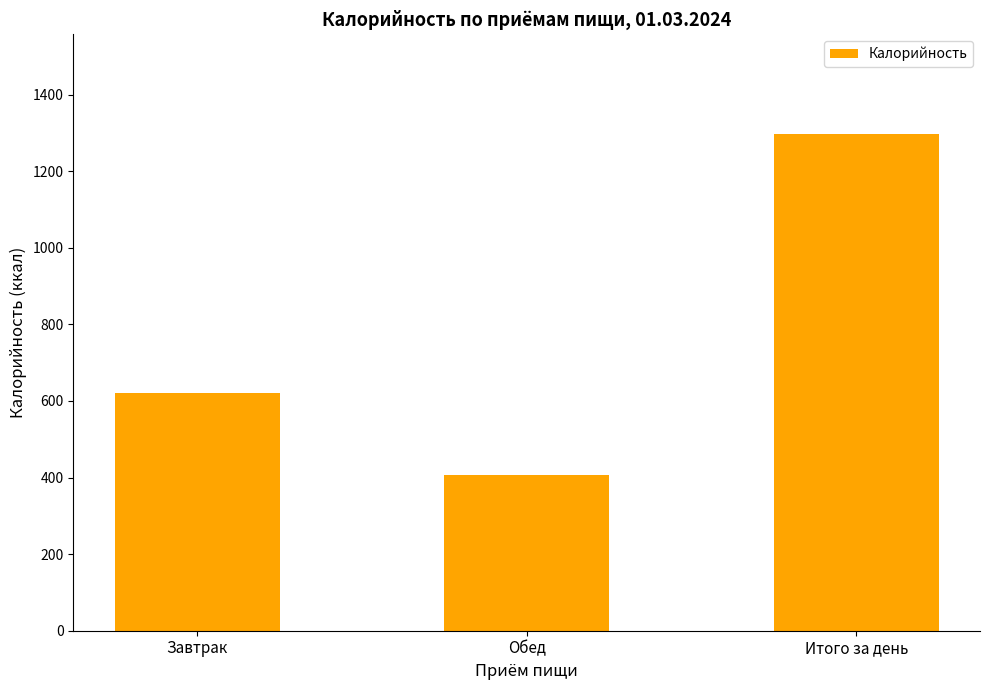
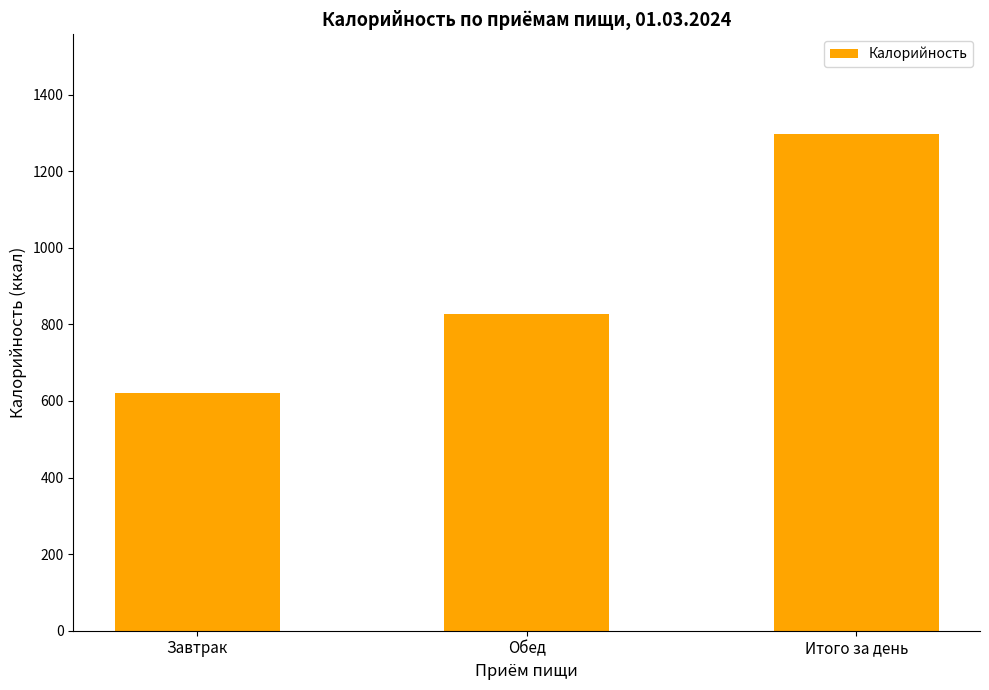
Обед: 410 -> 830
